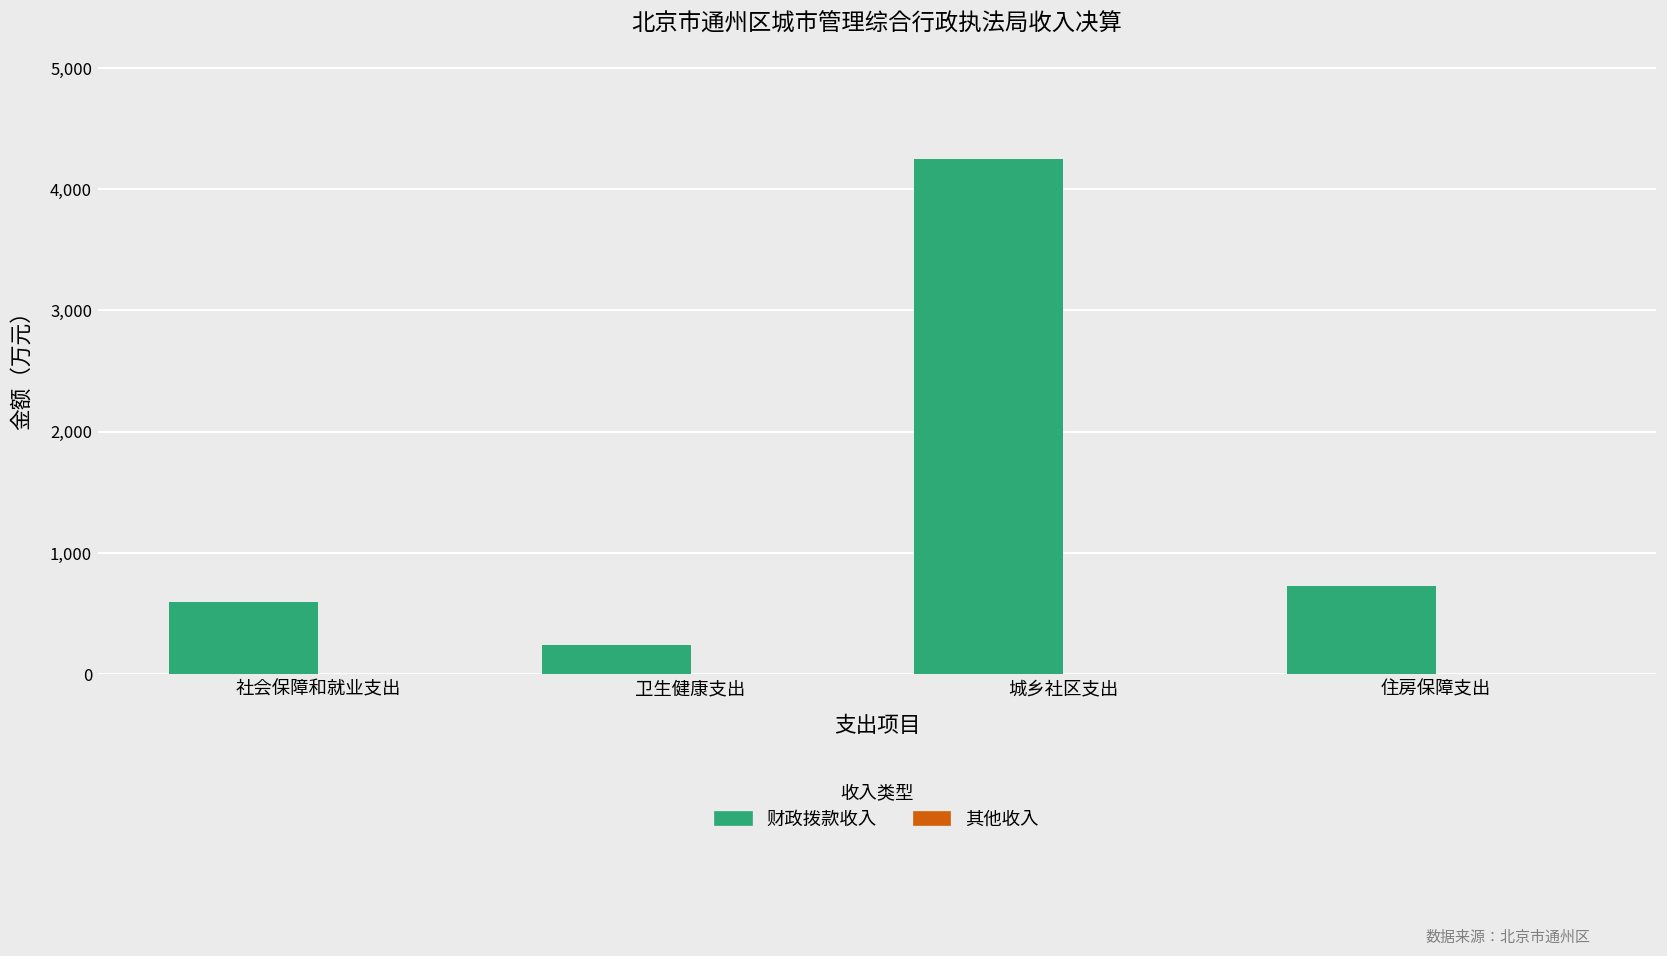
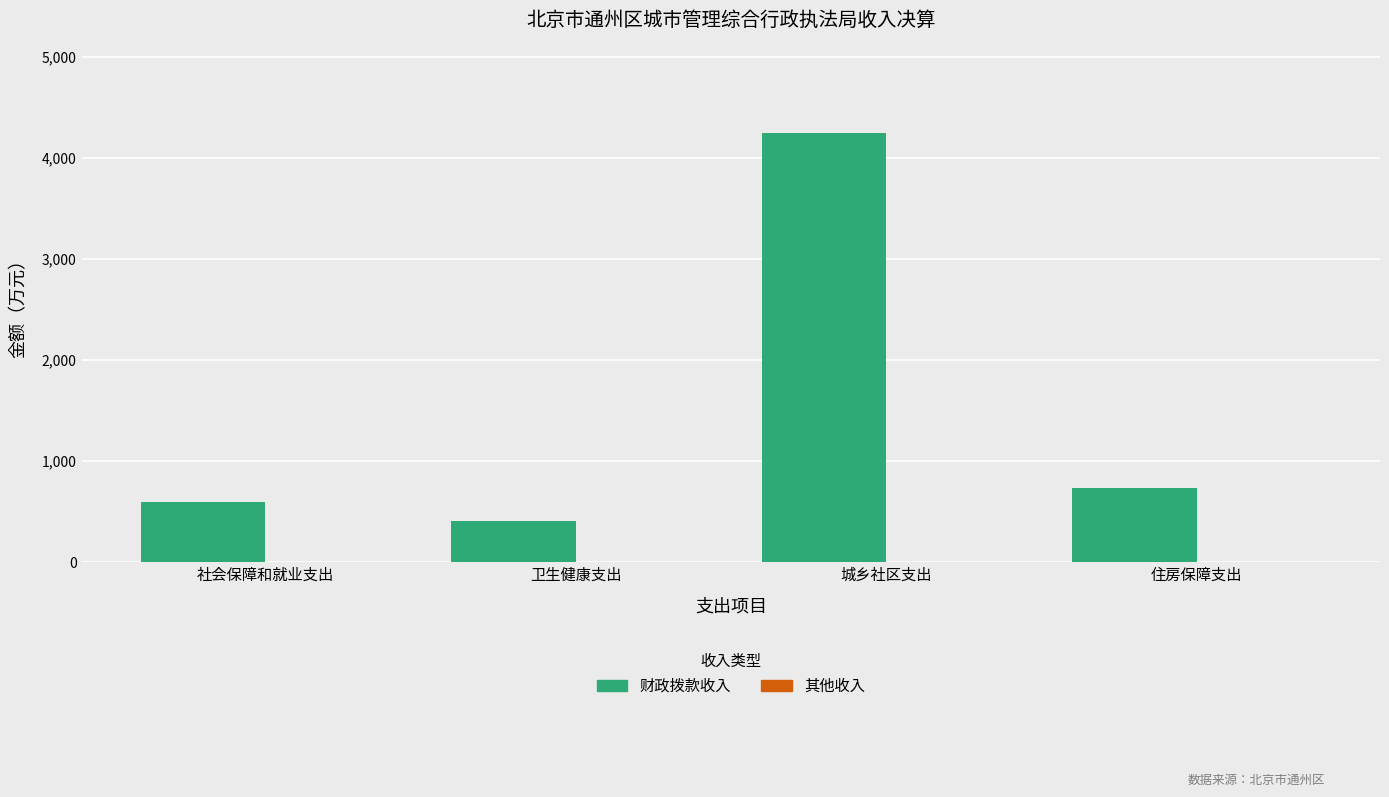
财政拨款收入, 卫生健康支出: 240 -> 410
